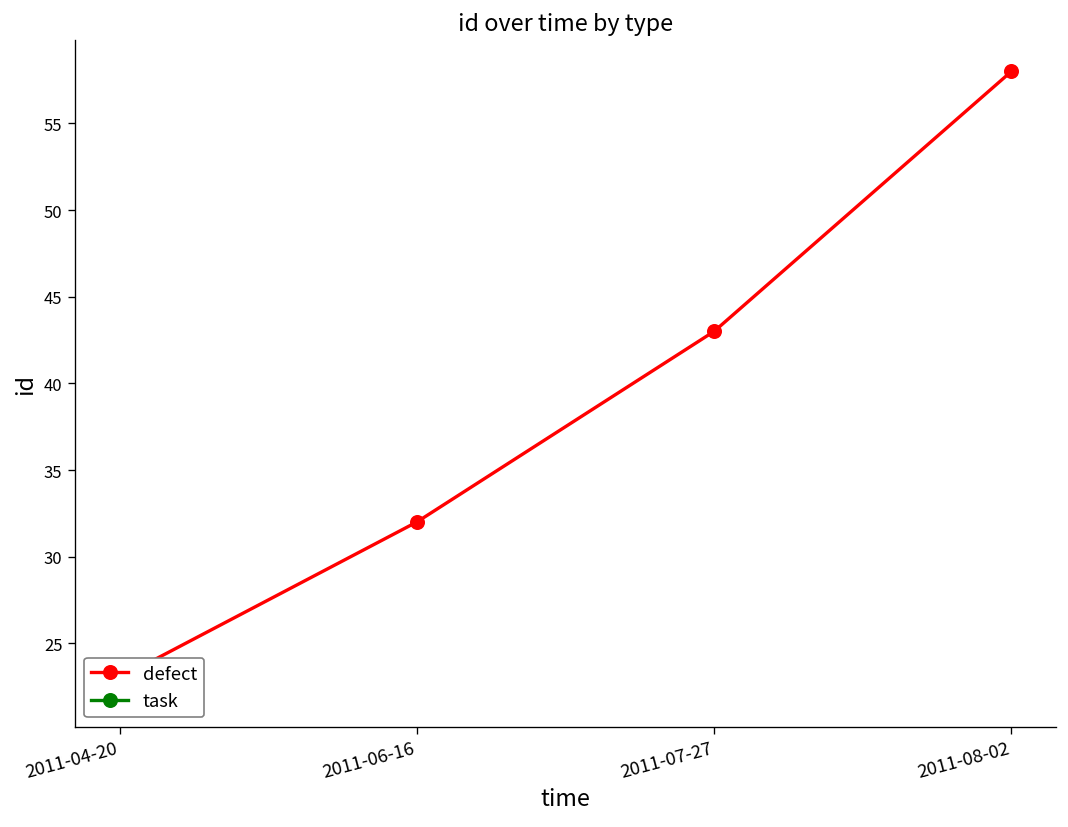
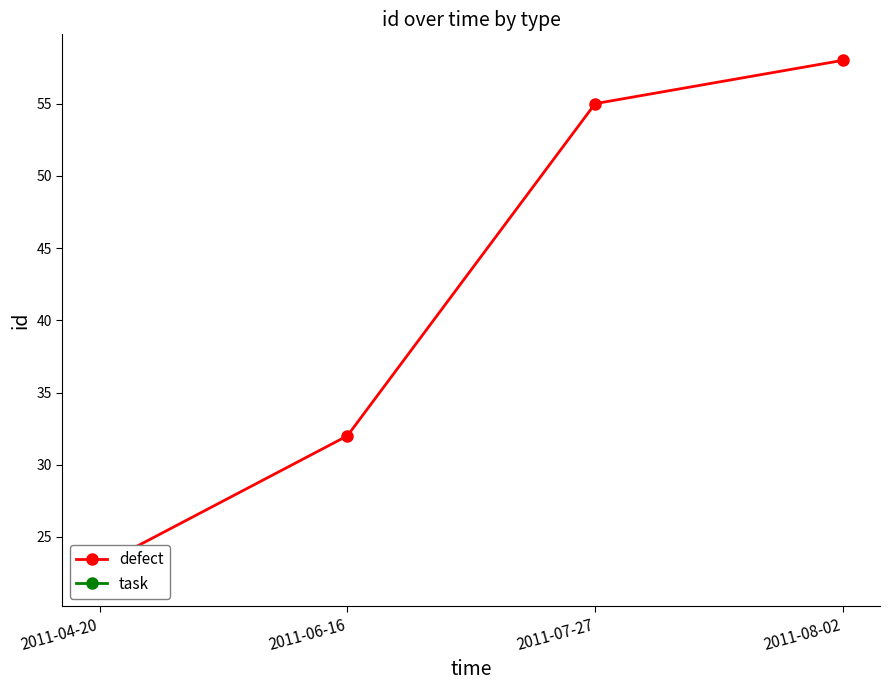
defect, 2011-07-27: 43 -> 55
